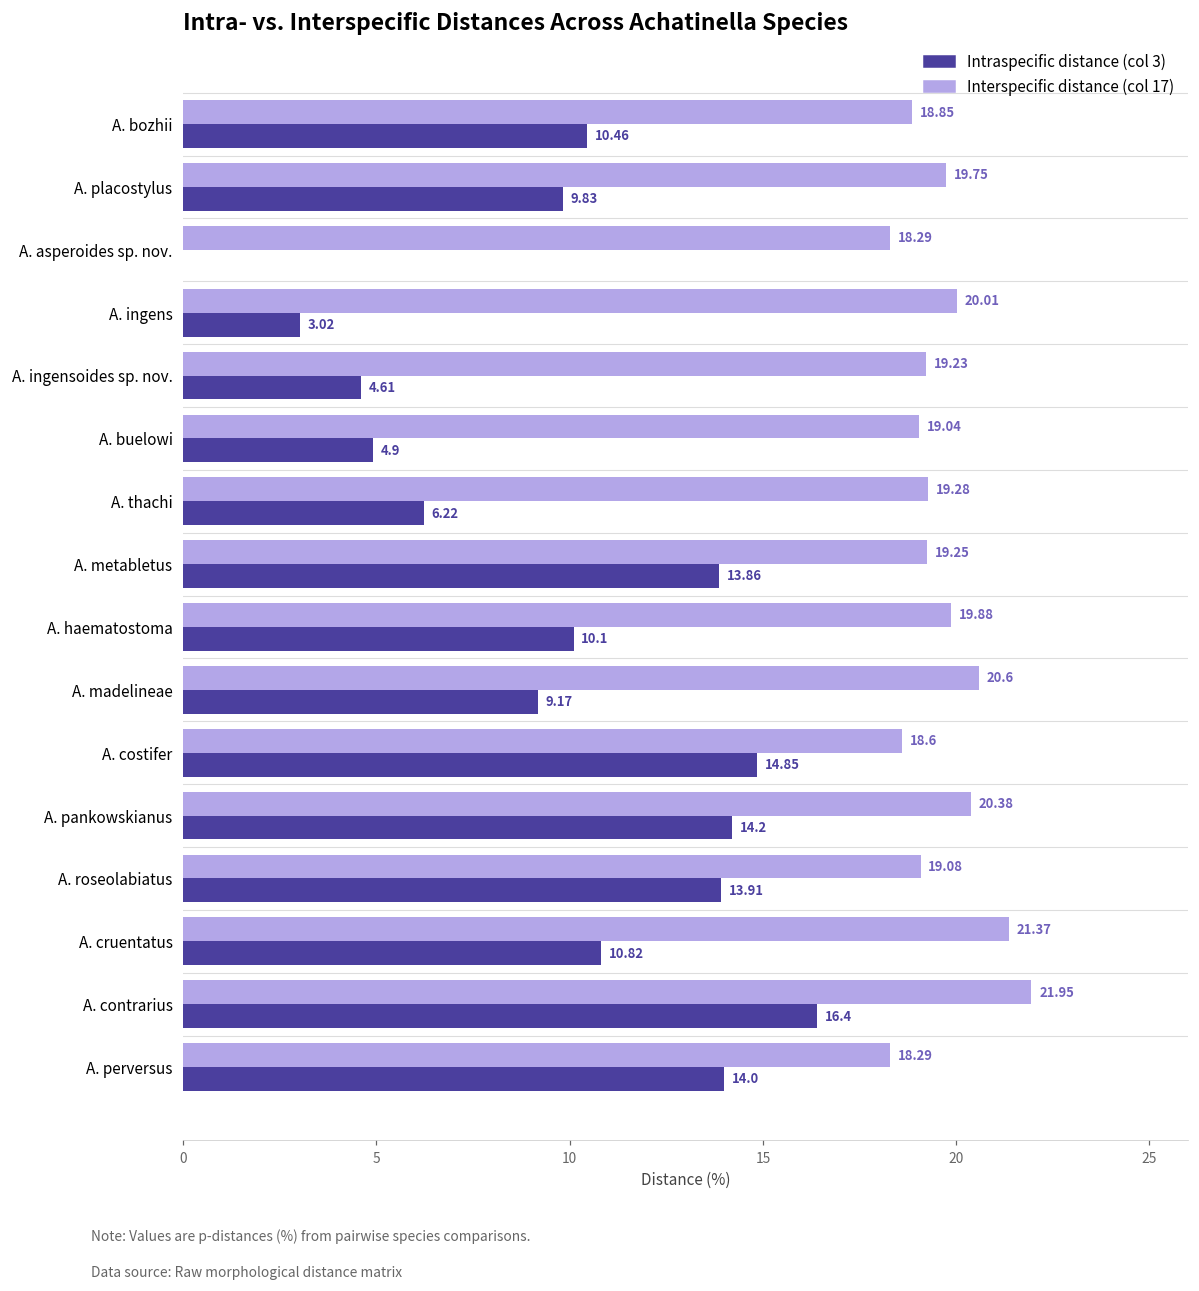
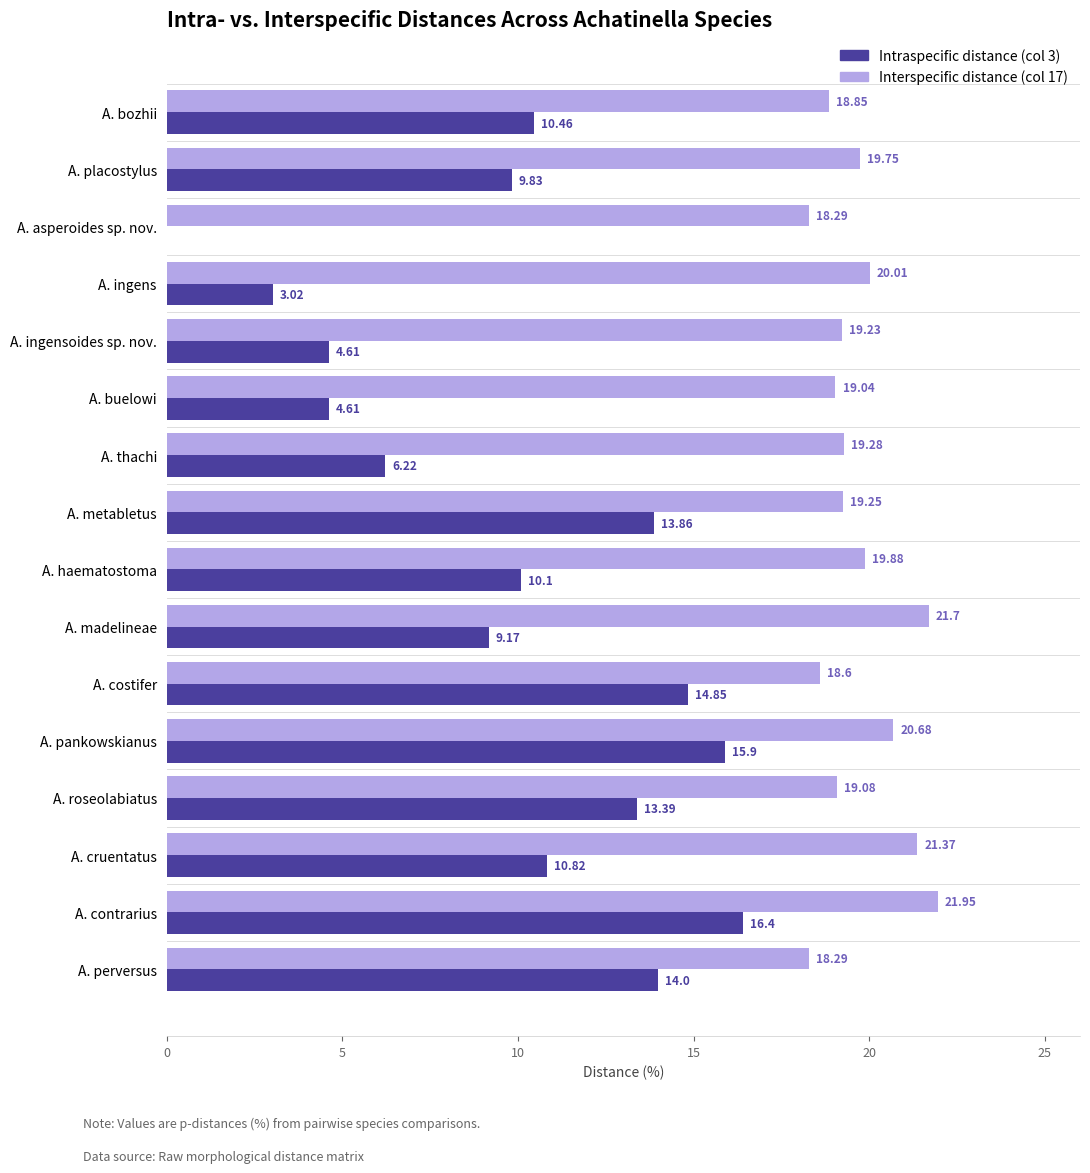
Intraspecific distance (col 3), A. buelowi: 4.9 -> 4.61
Interspecific distance (col 17), A. madelineae: 20.6 -> 21.7
Interspecific distance (col 17), A. pankowskianus: 20.38 -> 20.68
Intraspecific distance (col 3), A. pankowskianus: 14.2 -> 15.9
Intraspecific distance (col 3), A. roseolabiatus: 13.91 -> 13.39
